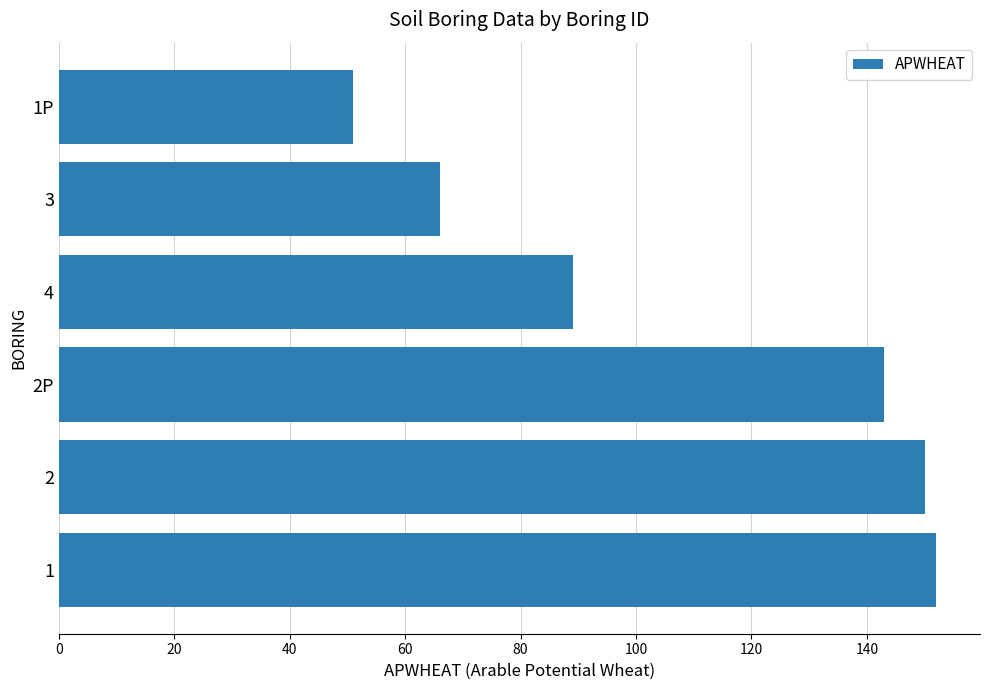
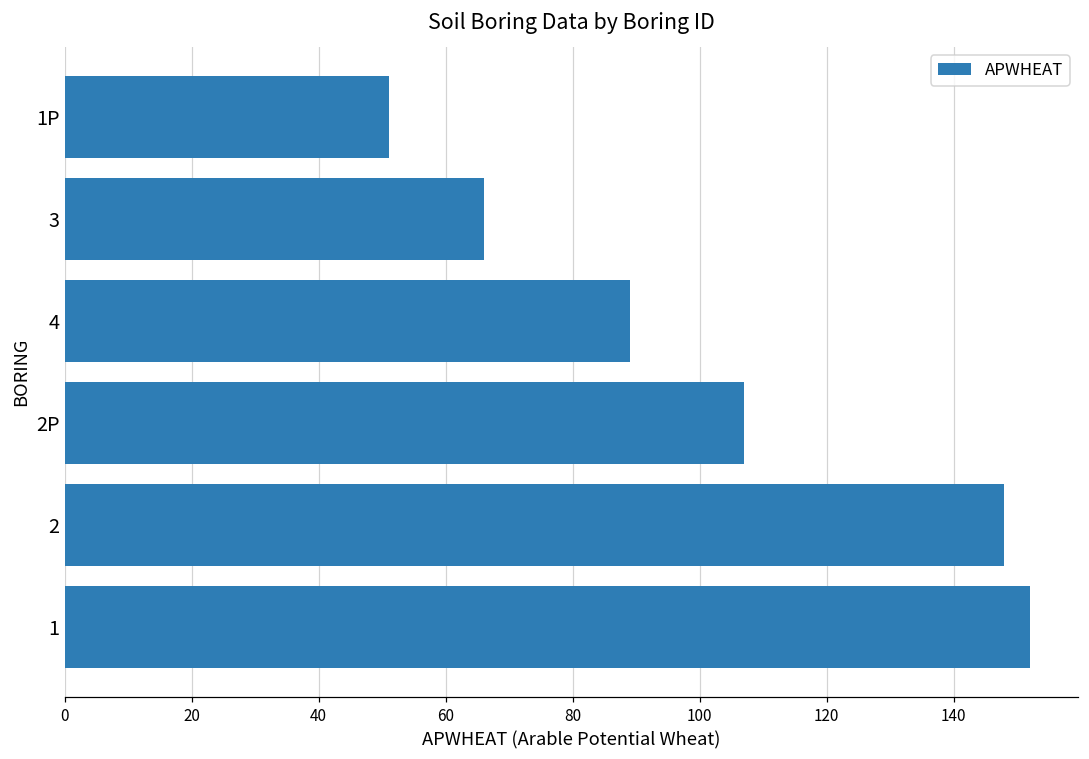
2P: 143 -> 107
2: 150 -> 148
